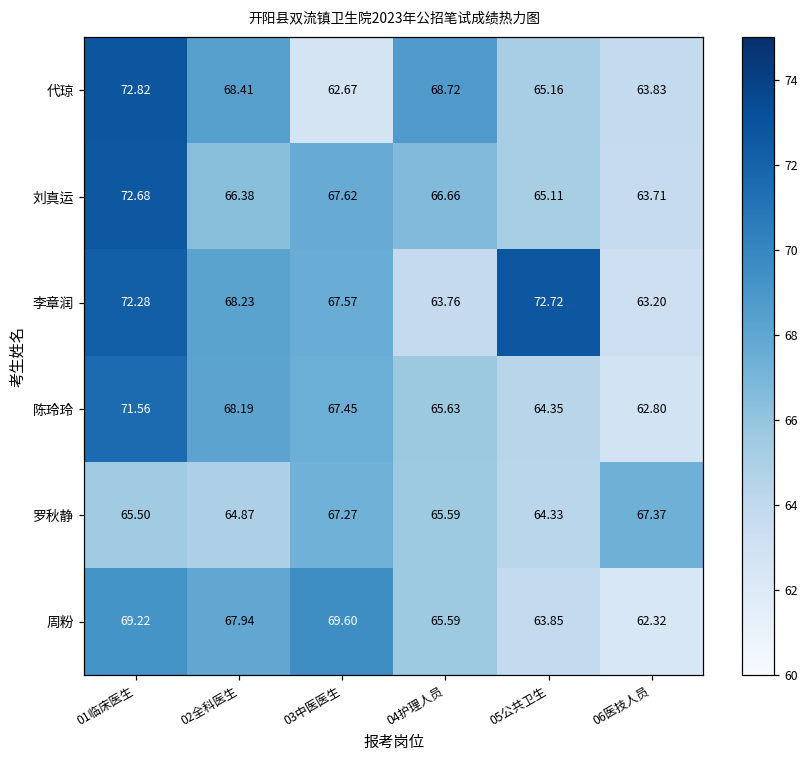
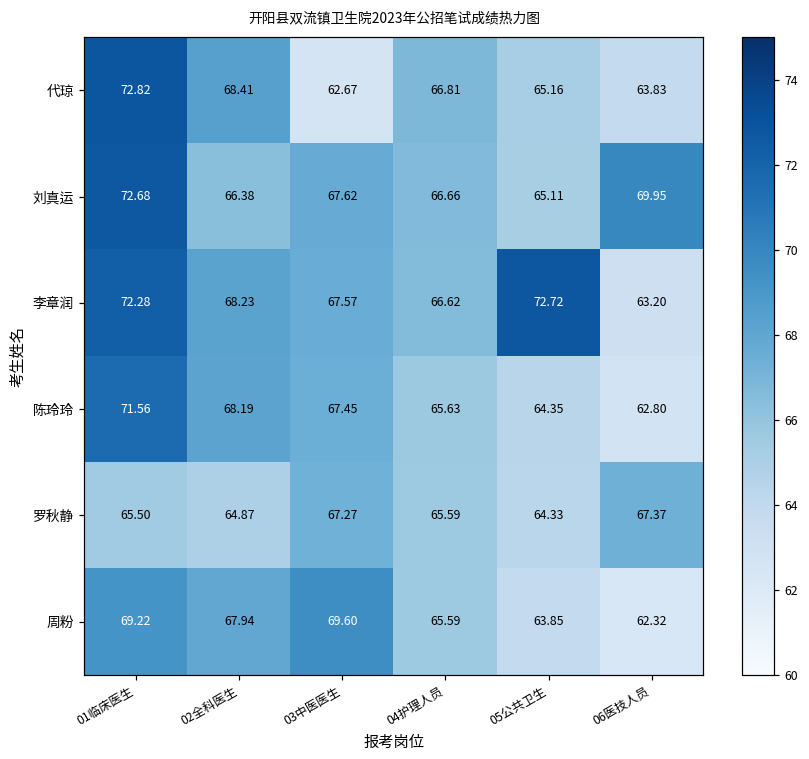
代琼, 04护理人员: 68.72 -> 66.81
刘真运, 06医技人员: 63.71 -> 69.95
李章润, 04护理人员: 63.76 -> 66.62
